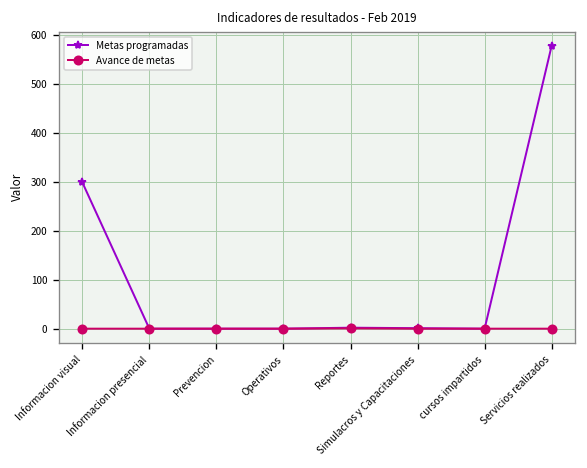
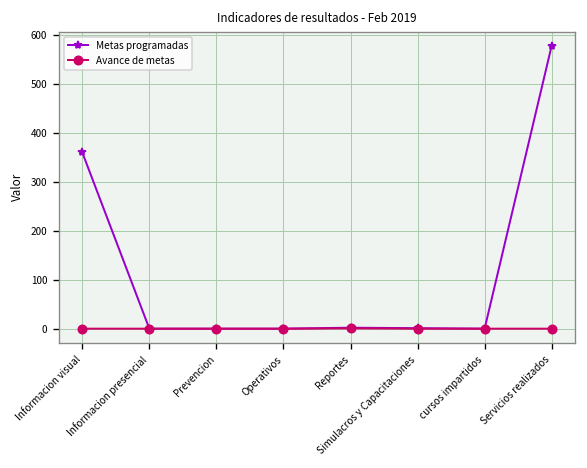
Metas programadas, Informacion visual: 300 -> 360
